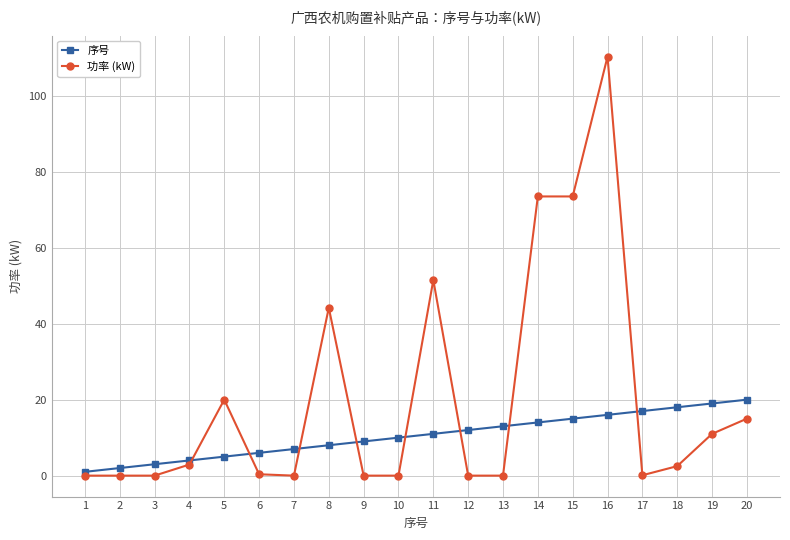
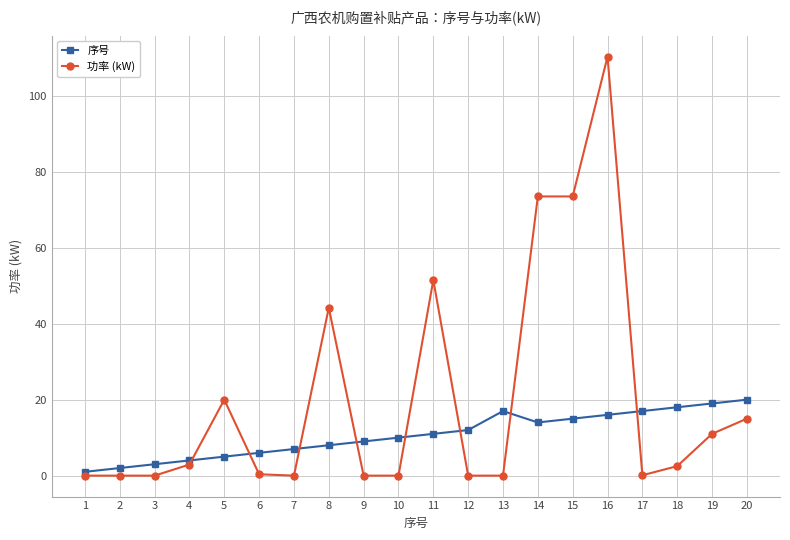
序号, 13: 13 -> 17
